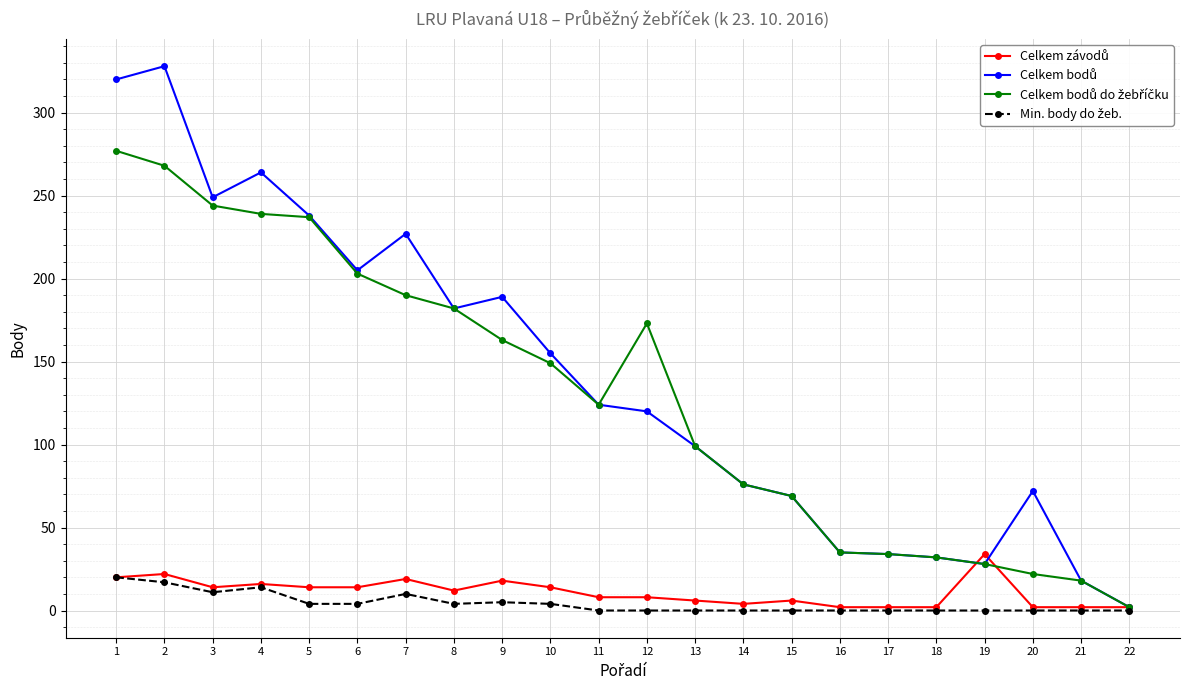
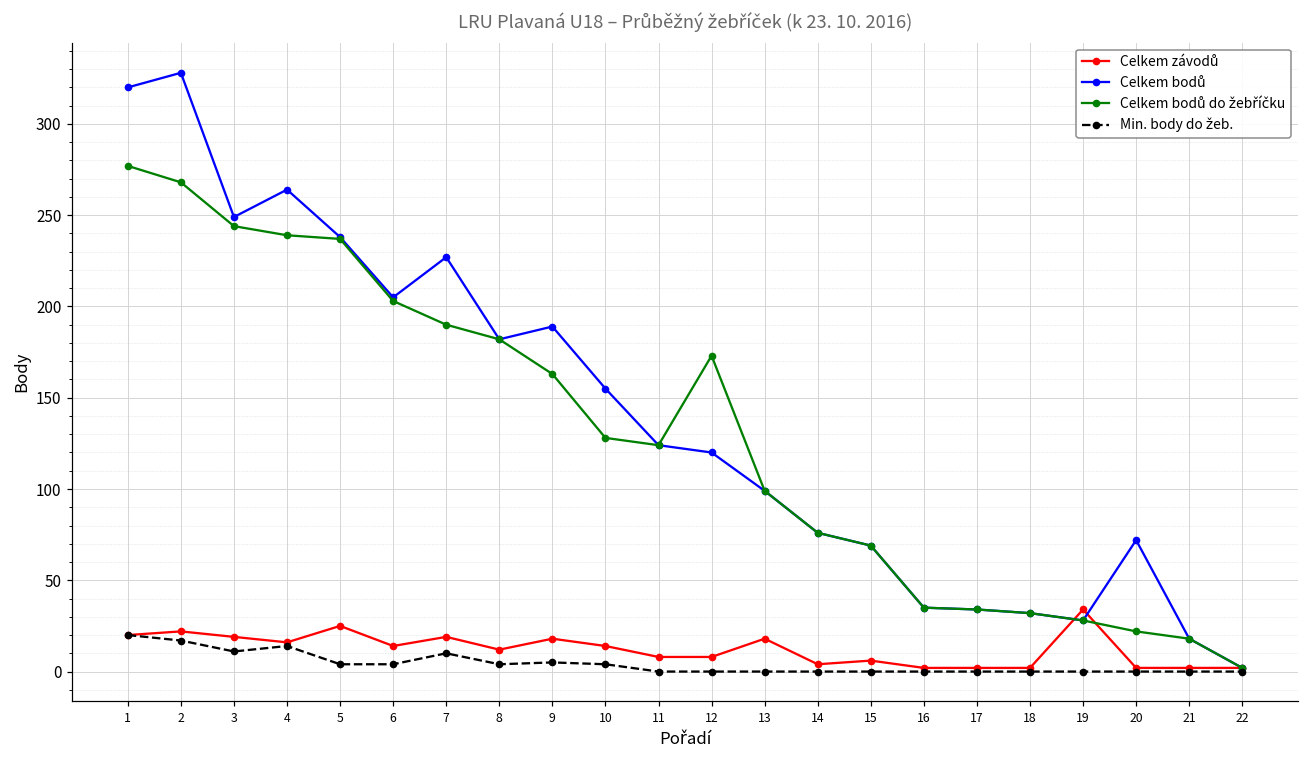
Celkem závodů, 3: 14 -> 19
Celkem závodů, 5: 14 -> 25
Celkem bodů do žebříčku, 10: 149 -> 128
Celkem závodů, 13: 6 -> 18
